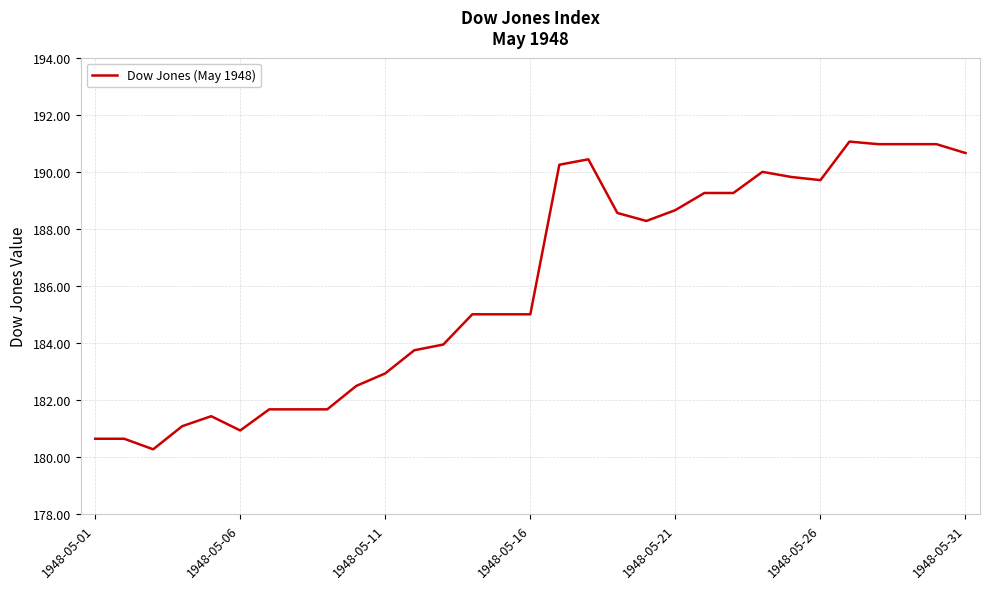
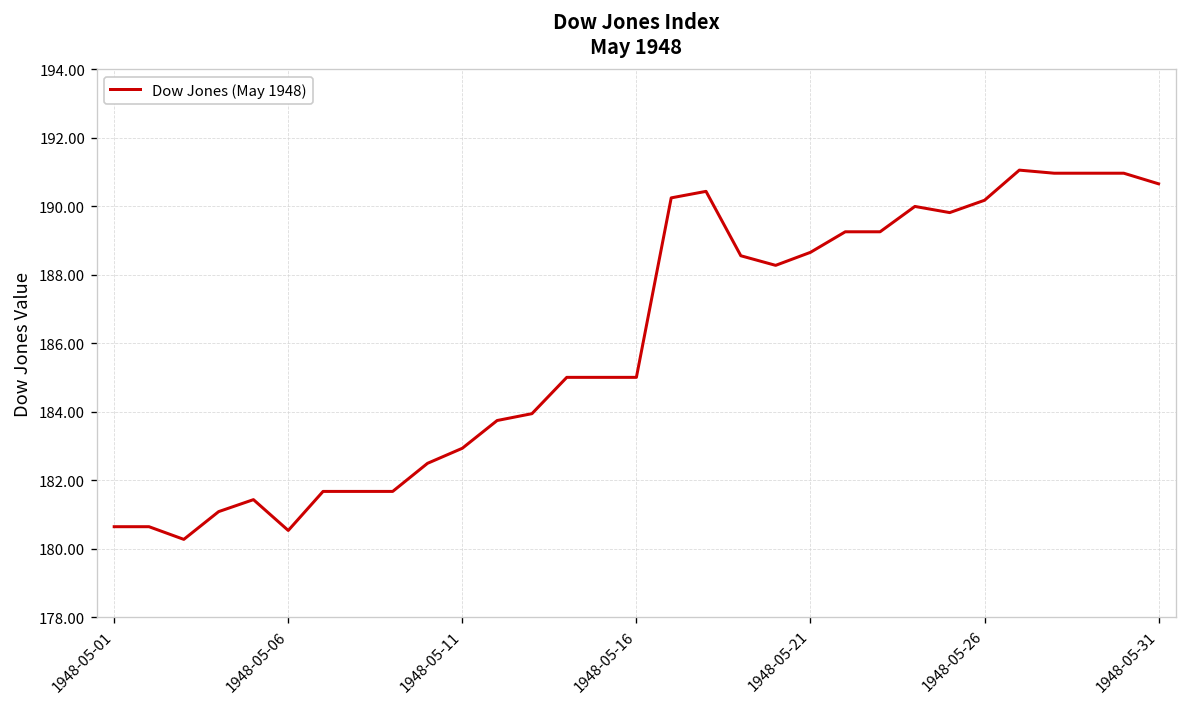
1948-05-06: 180.9 -> 180.5
1948-05-26: 189.7 -> 190.2
